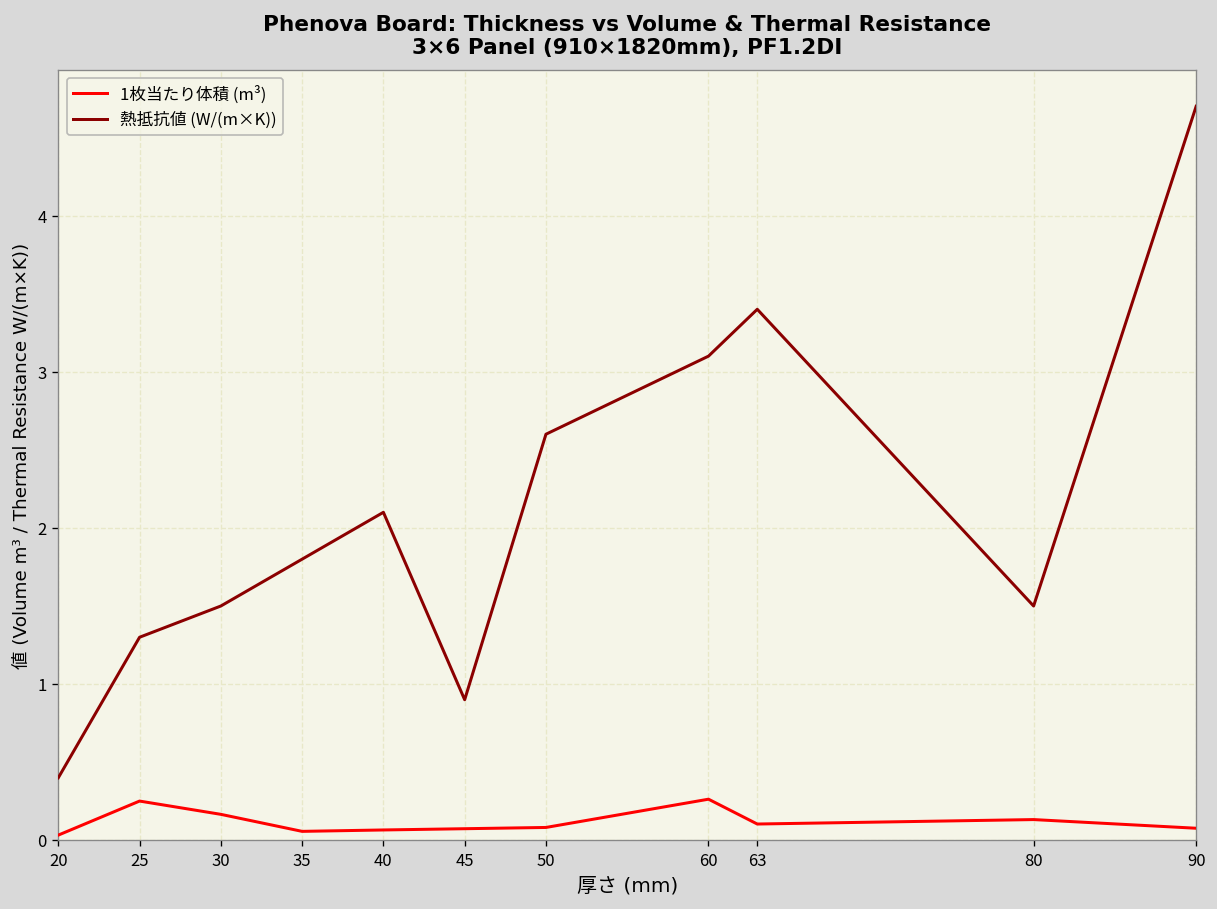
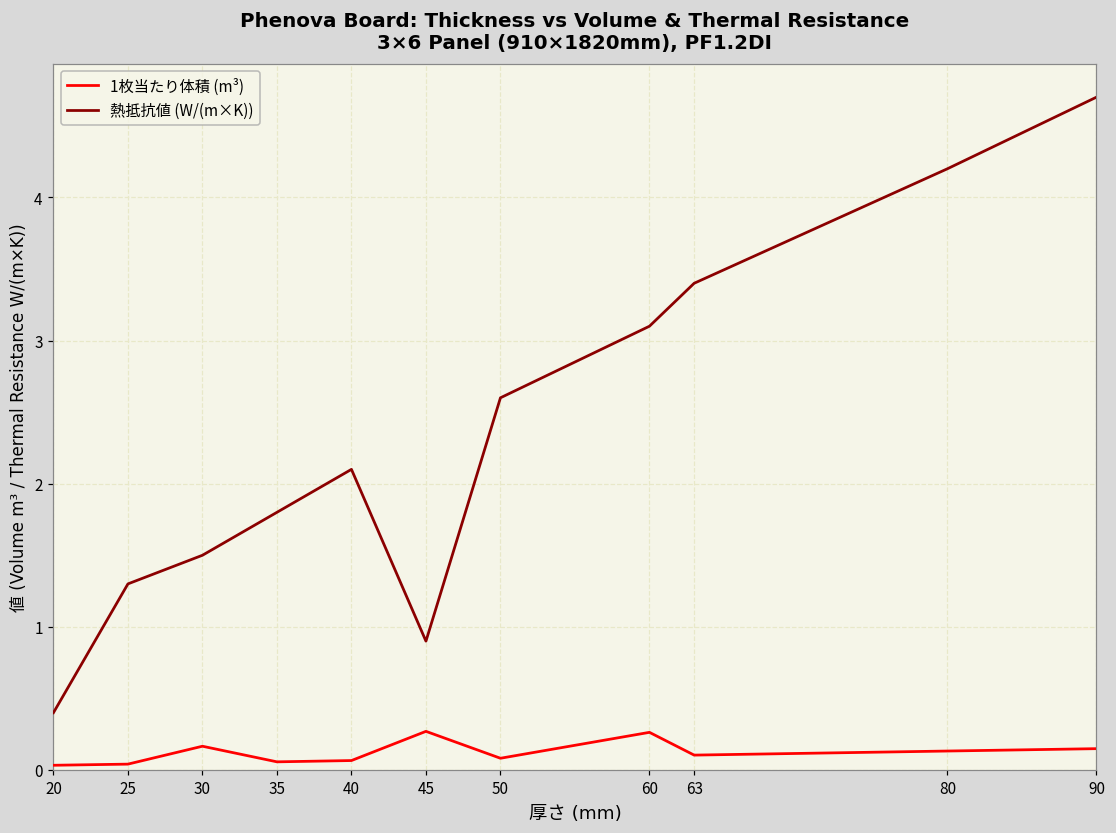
1枚当たり体積 (m³), 25: 0.25 -> 0.04
1枚当たり体積 (m³), 45: 0.07 -> 0.27
熱抵抗値 (W/(m×K)), 80: 1.5 -> 4.2
1枚当たり体積 (m³), 90: 0.08 -> 0.15
